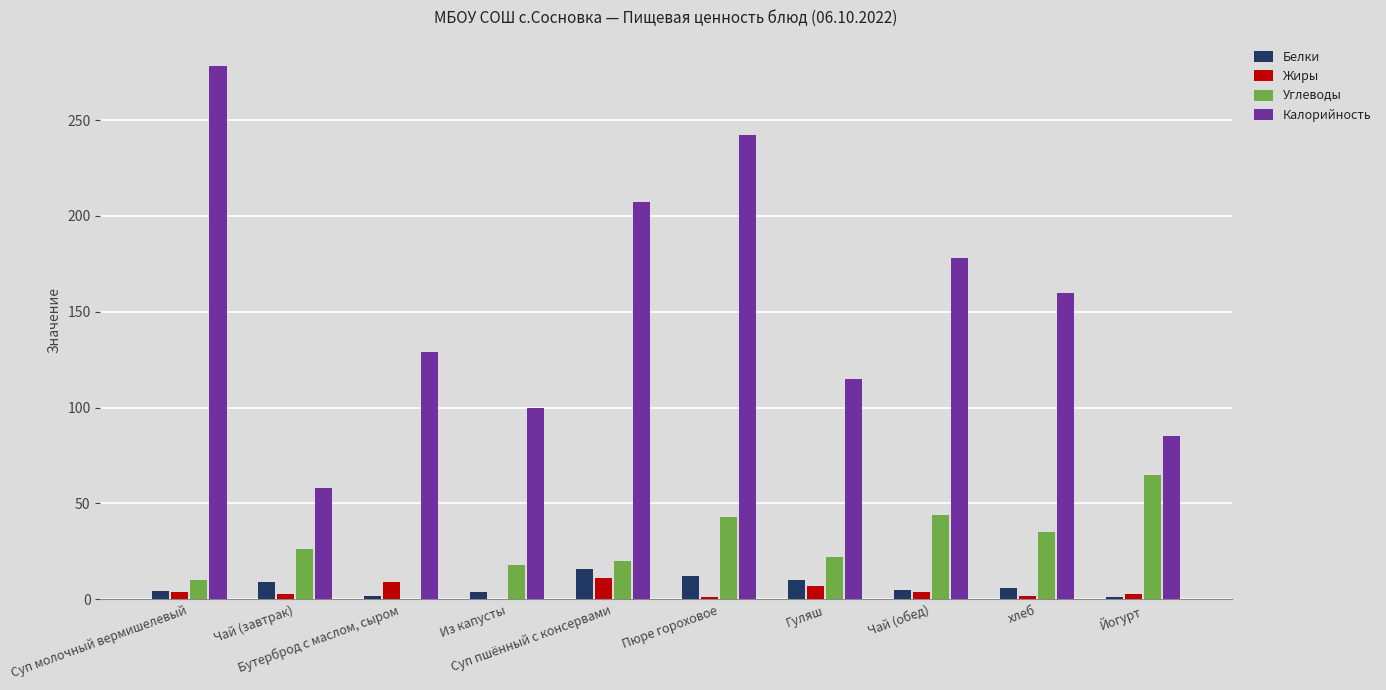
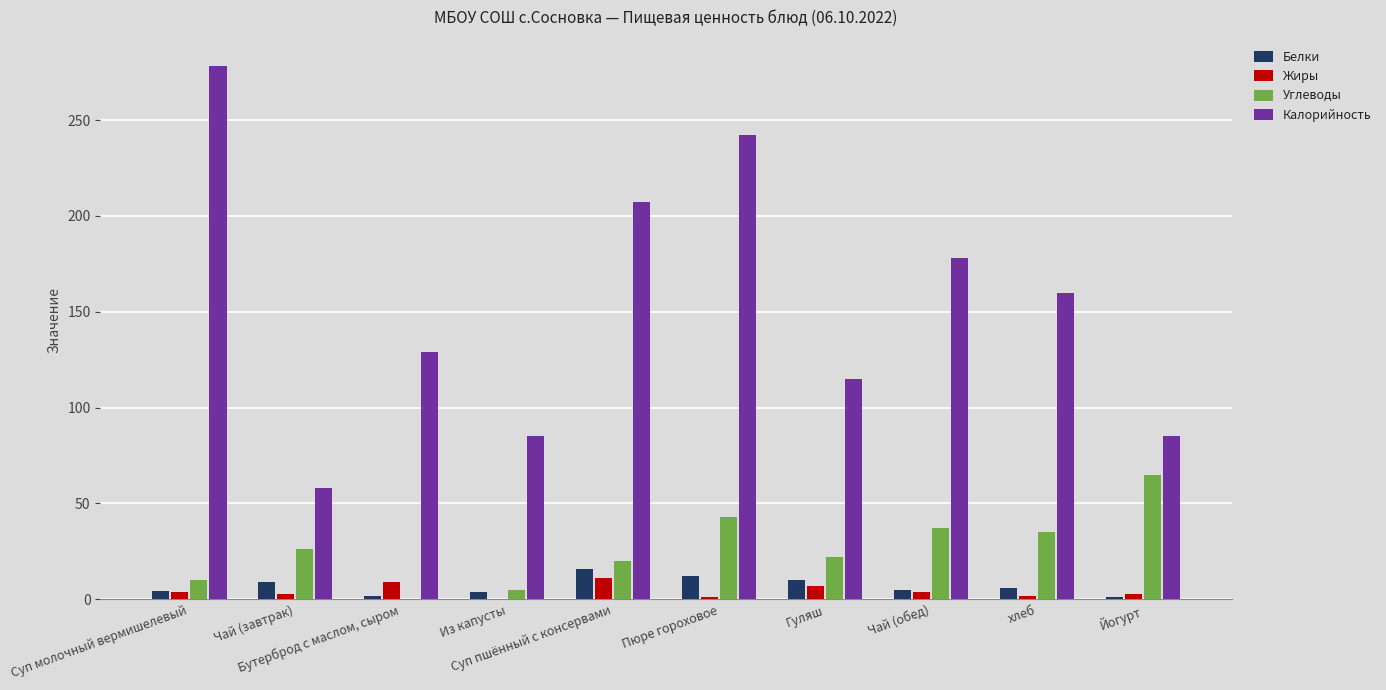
Углеводы, Из капусты: 18 -> 5
Калорийность, Из капусты: 100 -> 85
Углеводы, Чай (обед): 44 -> 37
